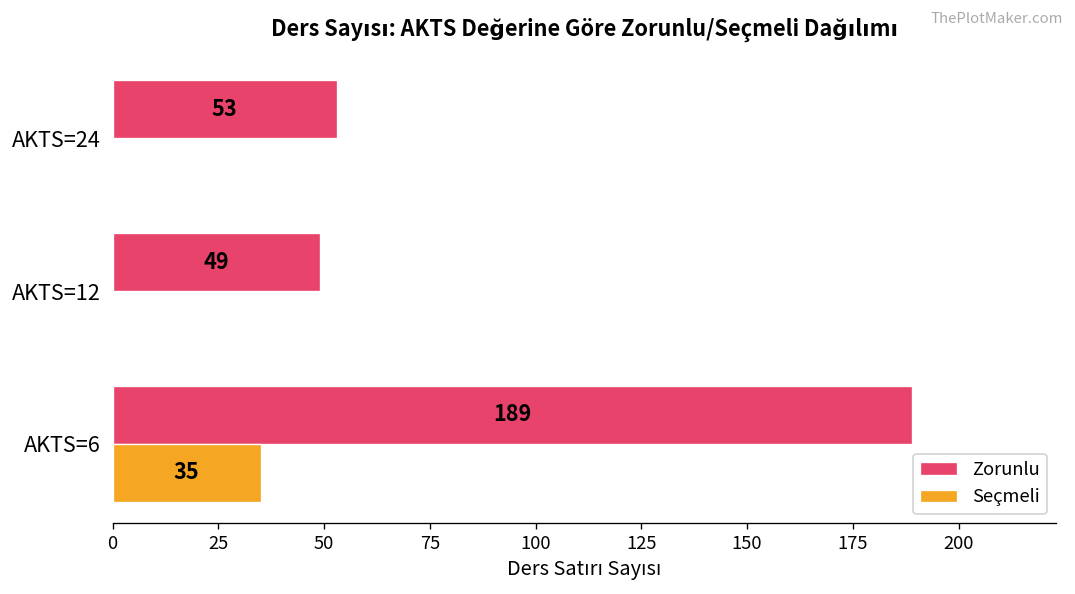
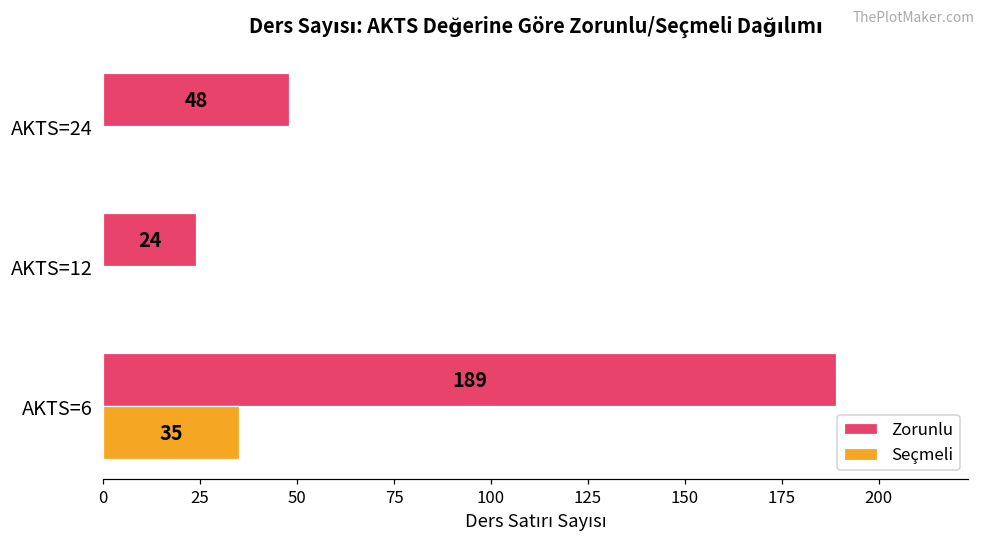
Zorunlu, AKTS=24: 53 -> 48
Zorunlu, AKTS=12: 49 -> 24
